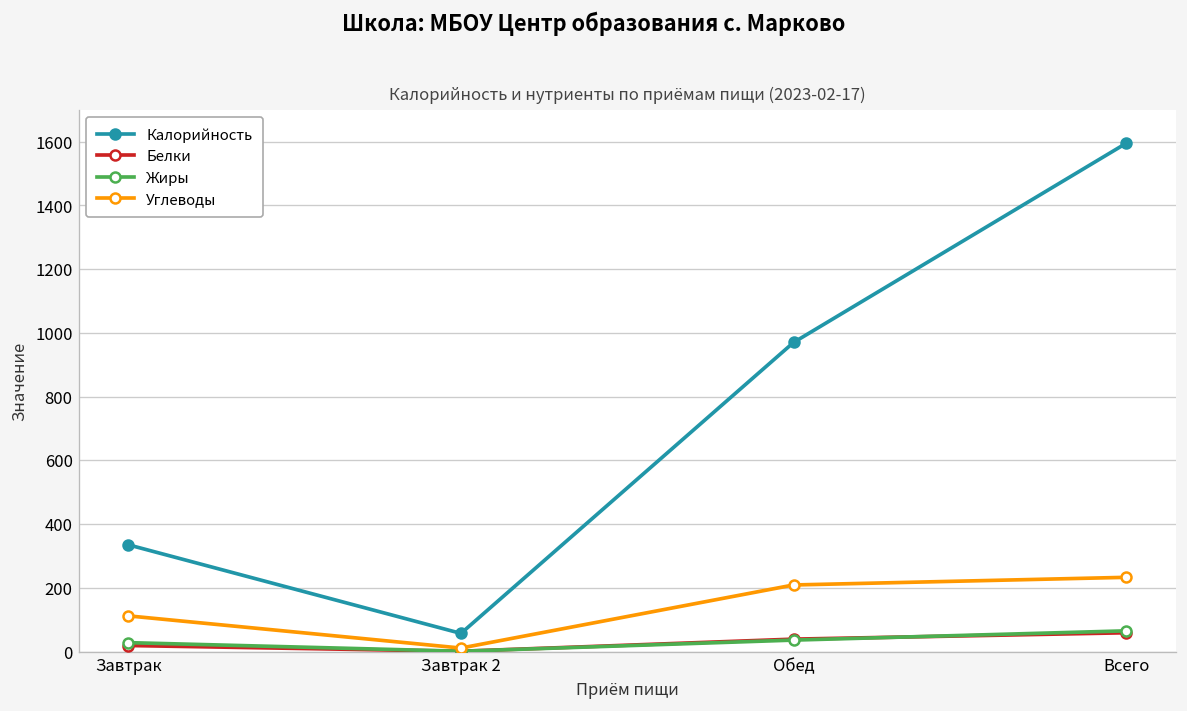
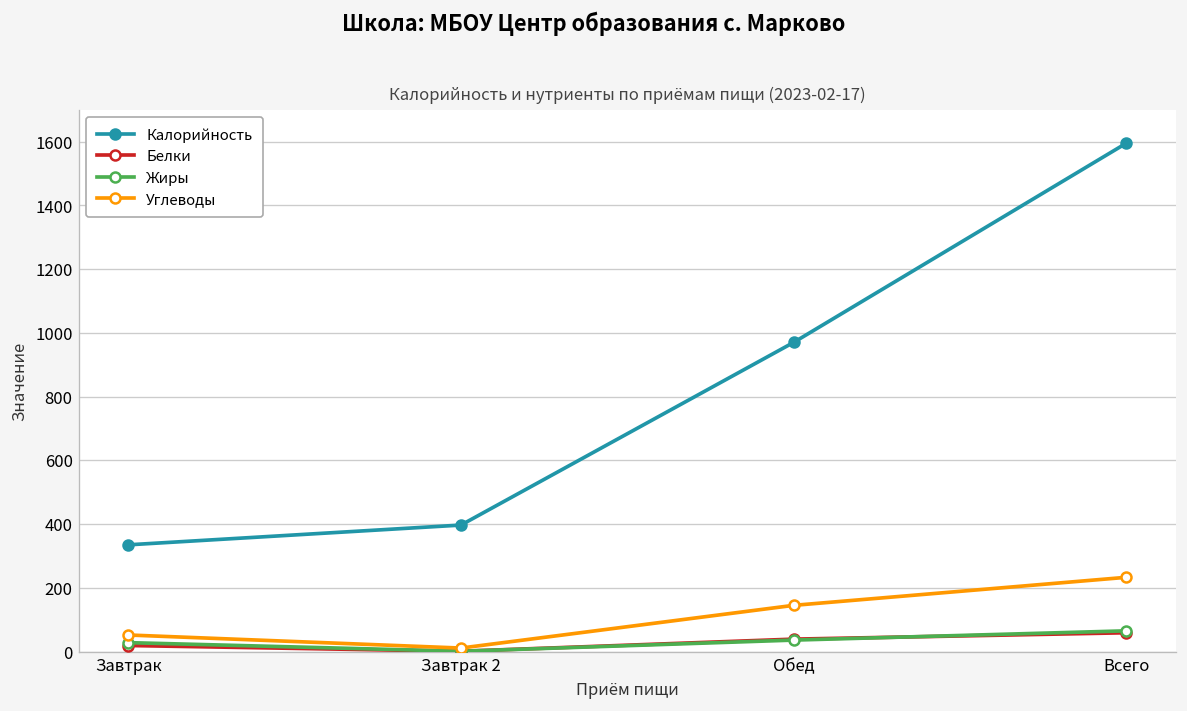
Углеводы, Завтрак: 110 -> 50
Калорийность, Завтрак 2: 60 -> 400
Углеводы, Обед: 210 -> 150
